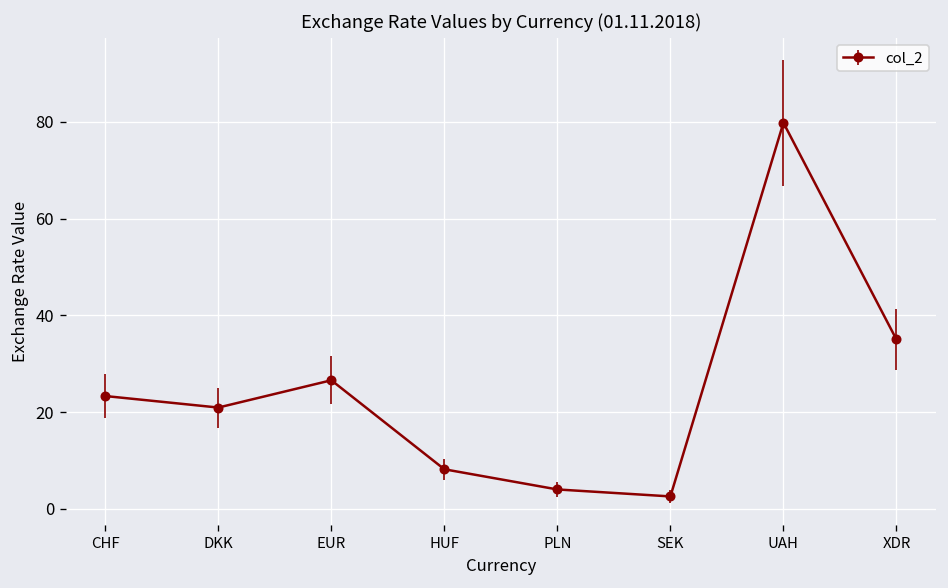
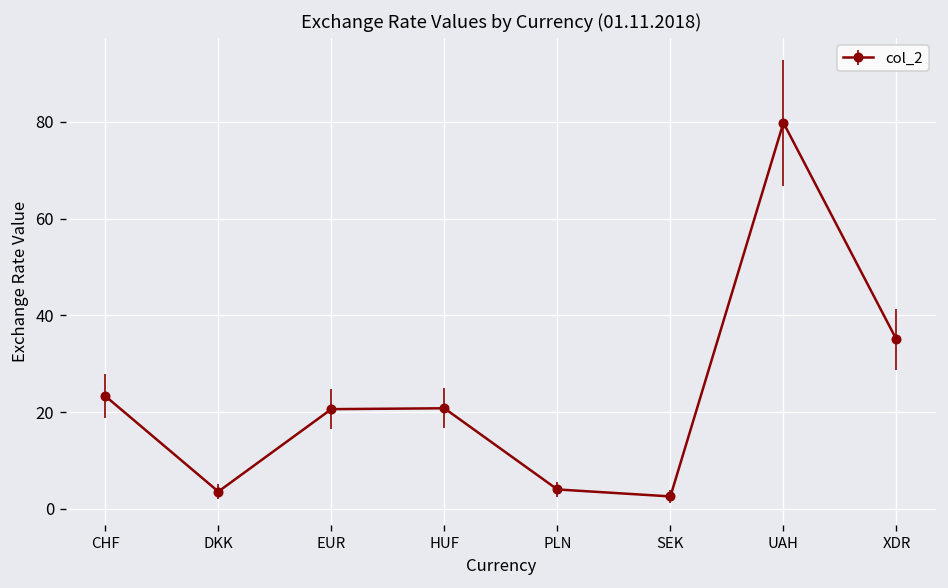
DKK: 21 -> 4
EUR: 27 -> 21
HUF: 8 -> 21
